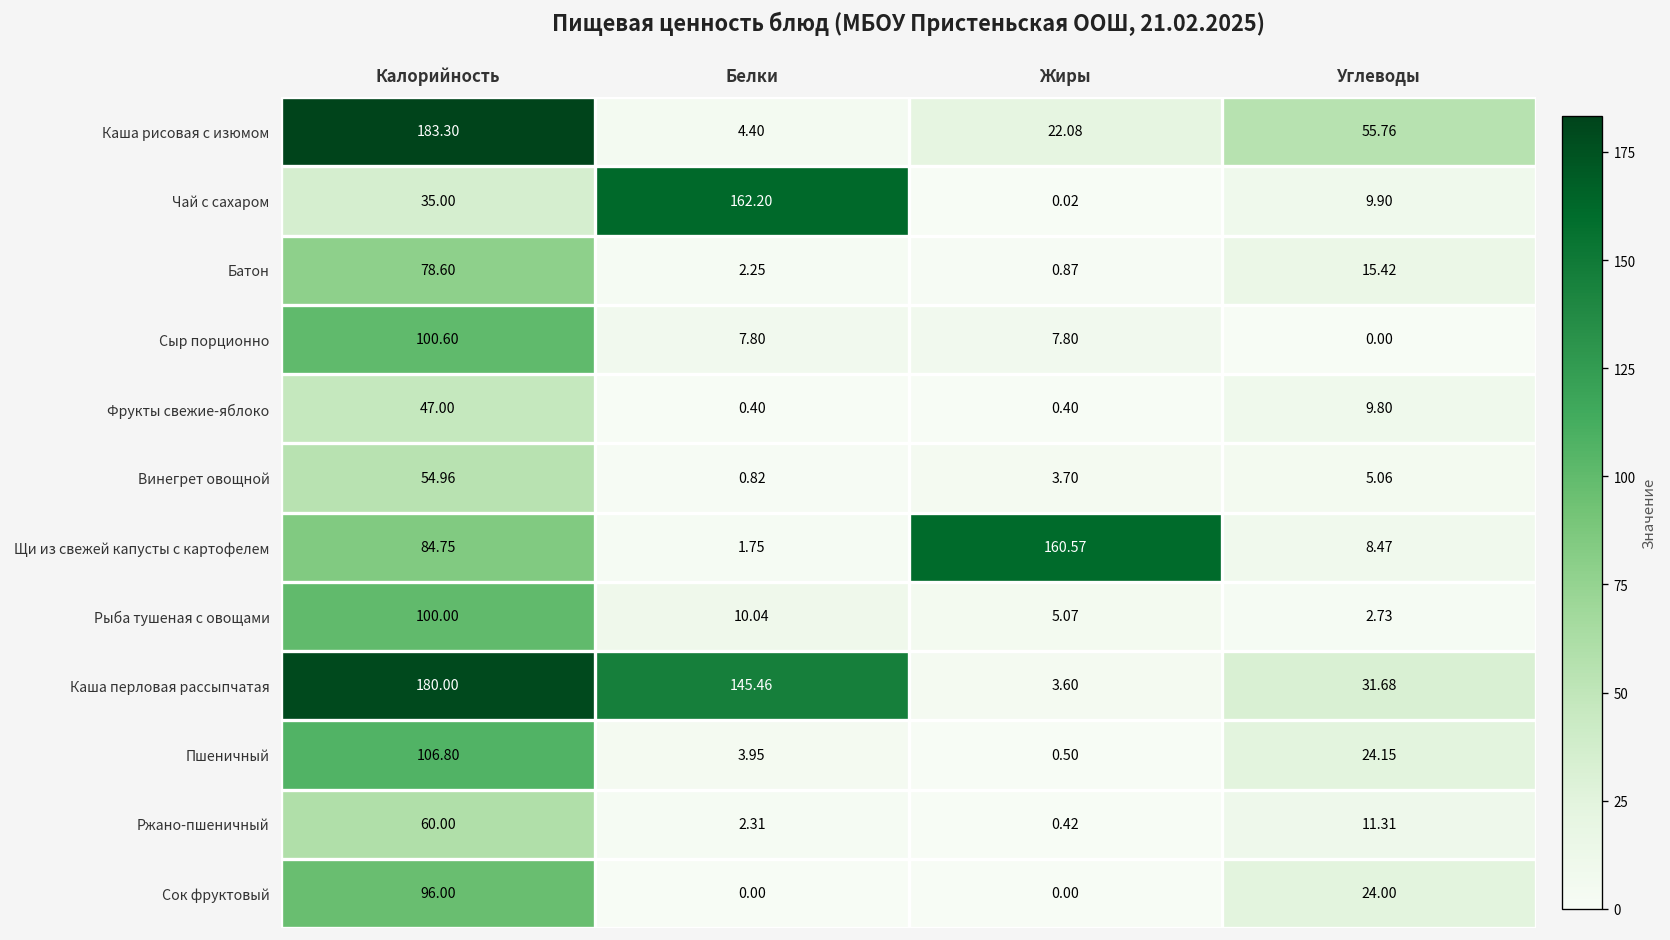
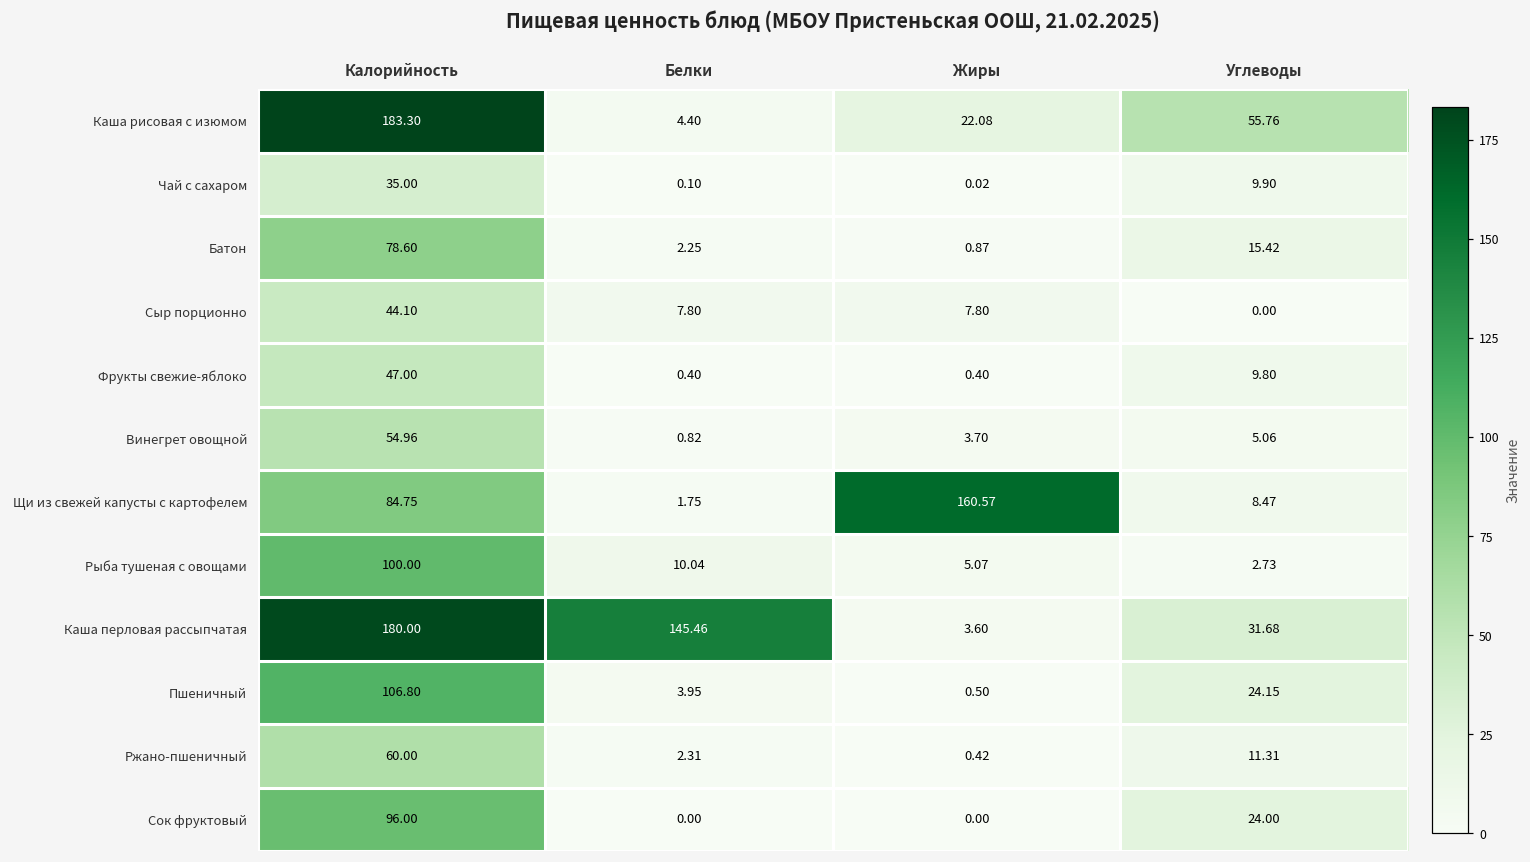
Чай с сахаром, Белки: 162.20 -> 0.10
Сыр порционно, Калорийность: 100.60 -> 44.10
